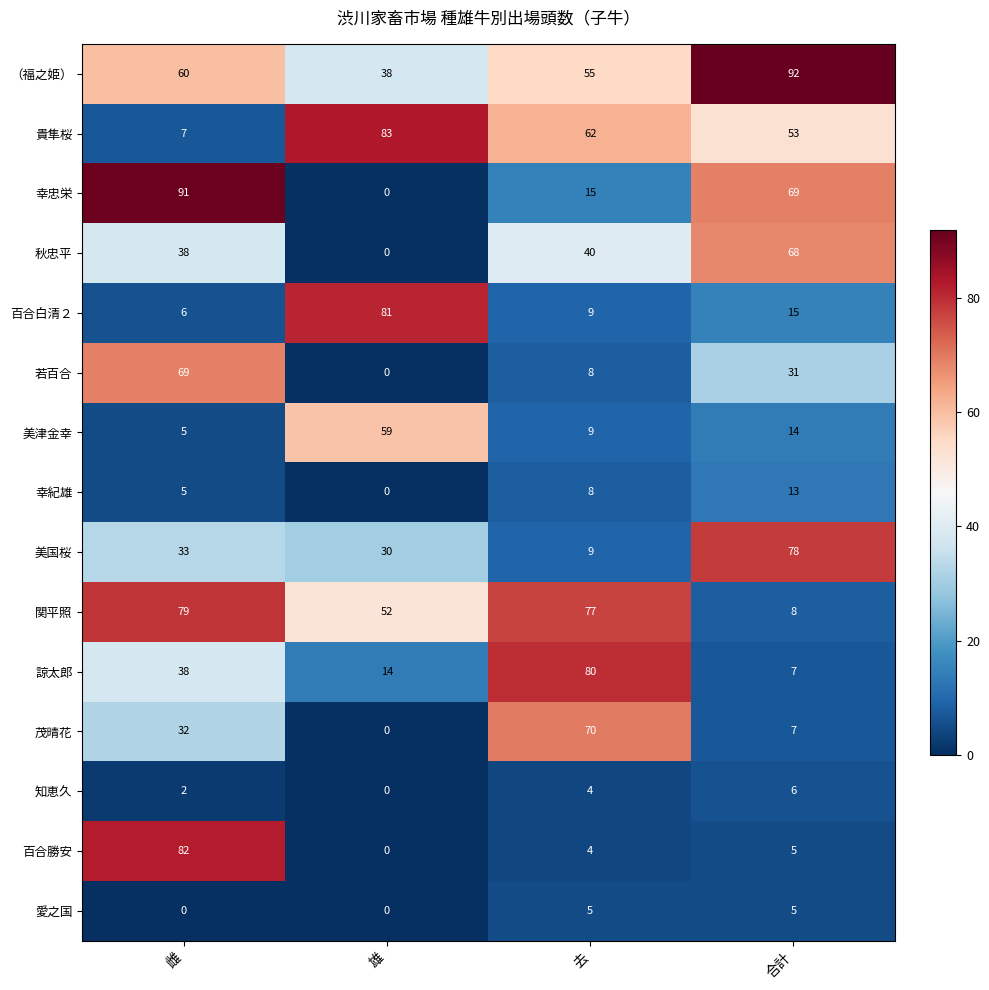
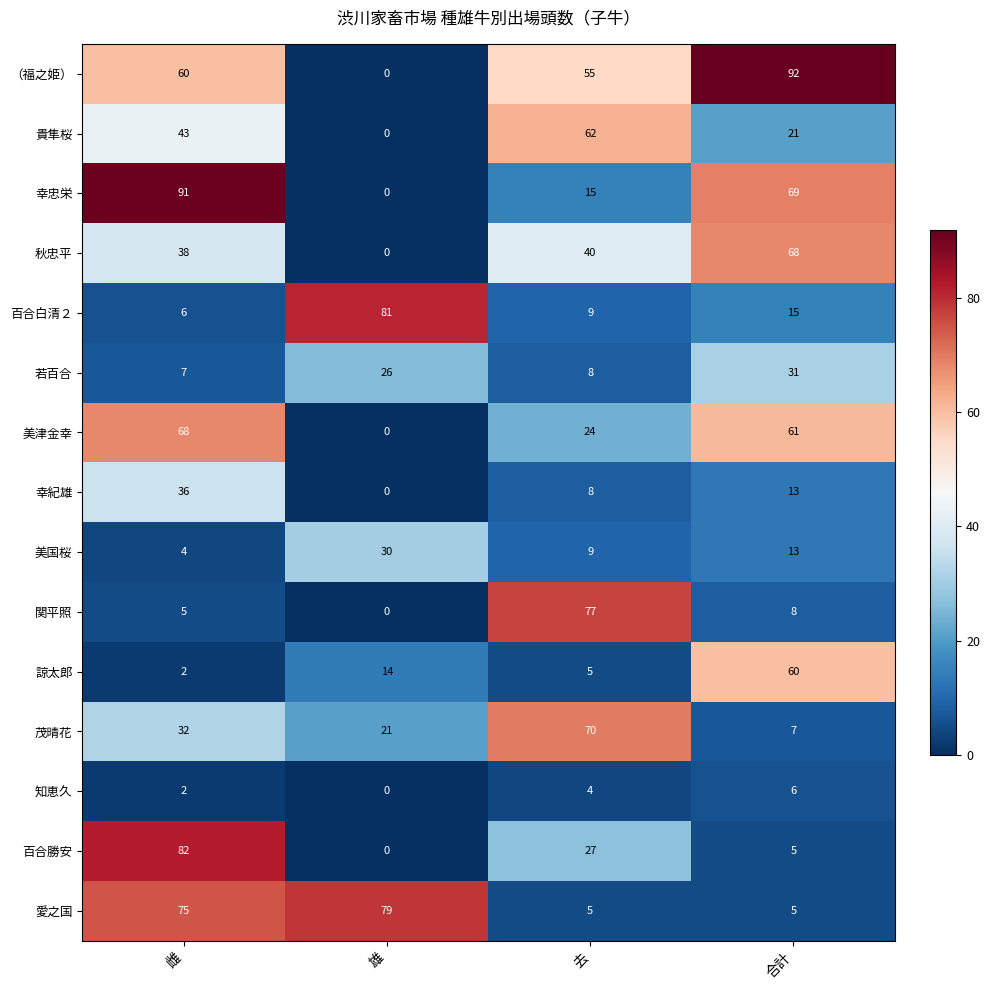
（福之姫）, 雄: 38 -> 0
貴隼桜, 雌: 7 -> 43
貴隼桜, 雄: 83 -> 0
貴隼桜, 合計: 53 -> 21
若百合, 雌: 69 -> 7
若百合, 雄: 0 -> 26
美津金幸, 雌: 5 -> 68
美津金幸, 雄: 59 -> 0
美津金幸, 去: 9 -> 24
美津金幸, 合計: 14 -> 61
幸紀雄, 雌: 5 -> 36
美国桜, 雌: 33 -> 4
美国桜, 合計: 78 -> 13
関平照, 雌: 79 -> 5
関平照, 雄: 52 -> 0
諒太郎, 雌: 38 -> 2
諒太郎, 去: 80 -> 5
諒太郎, 合計: 7 -> 60
茂晴花, 雄: 0 -> 21
百合勝安, 去: 4 -> 27
愛之国, 雌: 0 -> 75
愛之国, 雄: 0 -> 79
